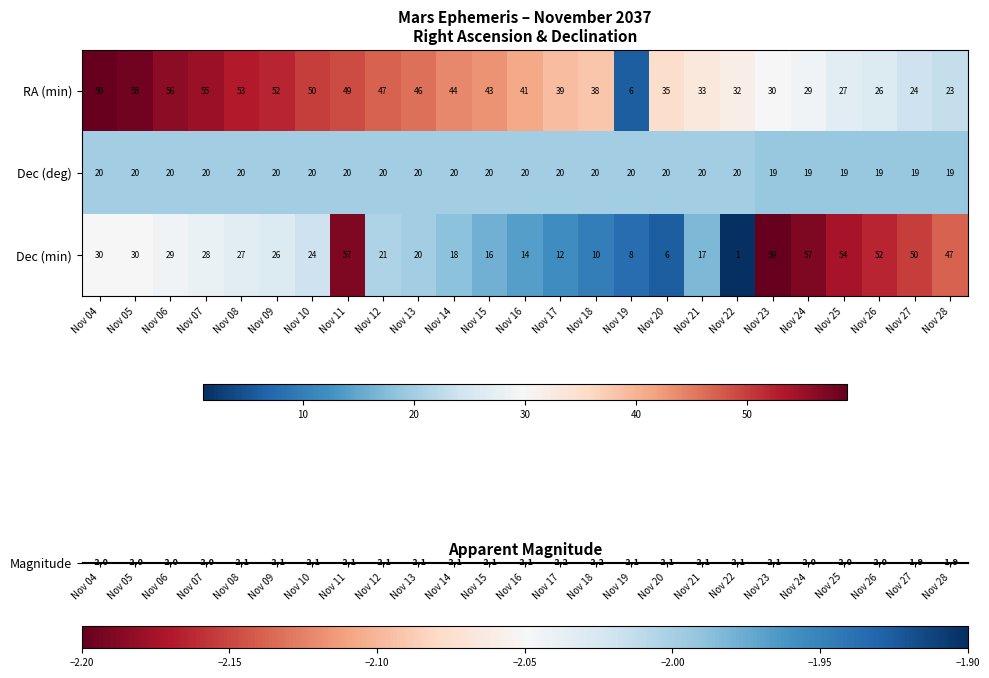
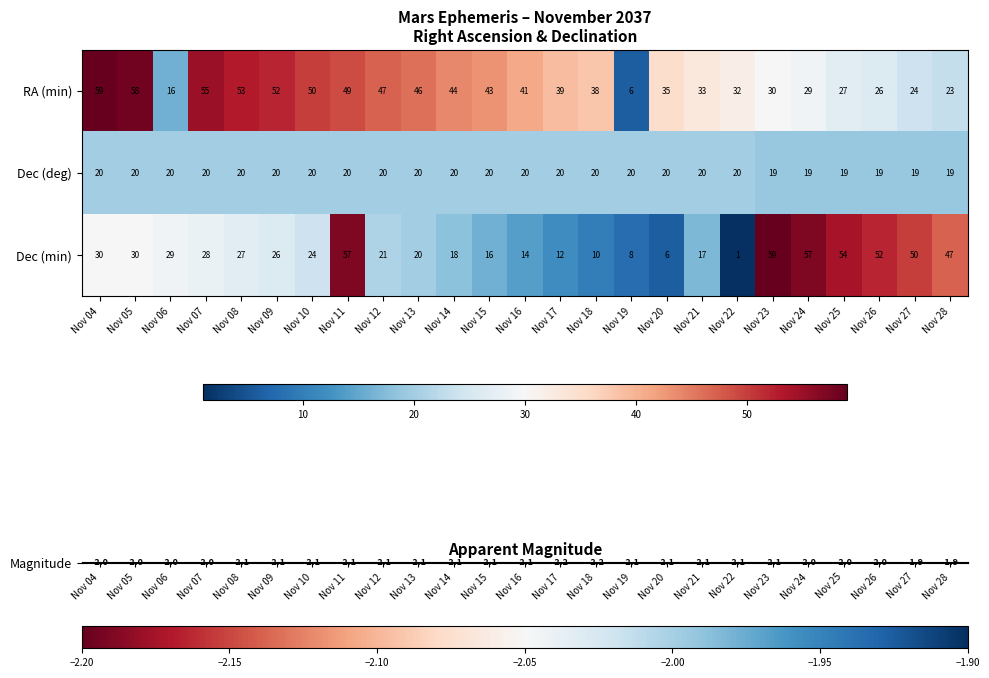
RA (min), Nov 06: 56 -> 16
